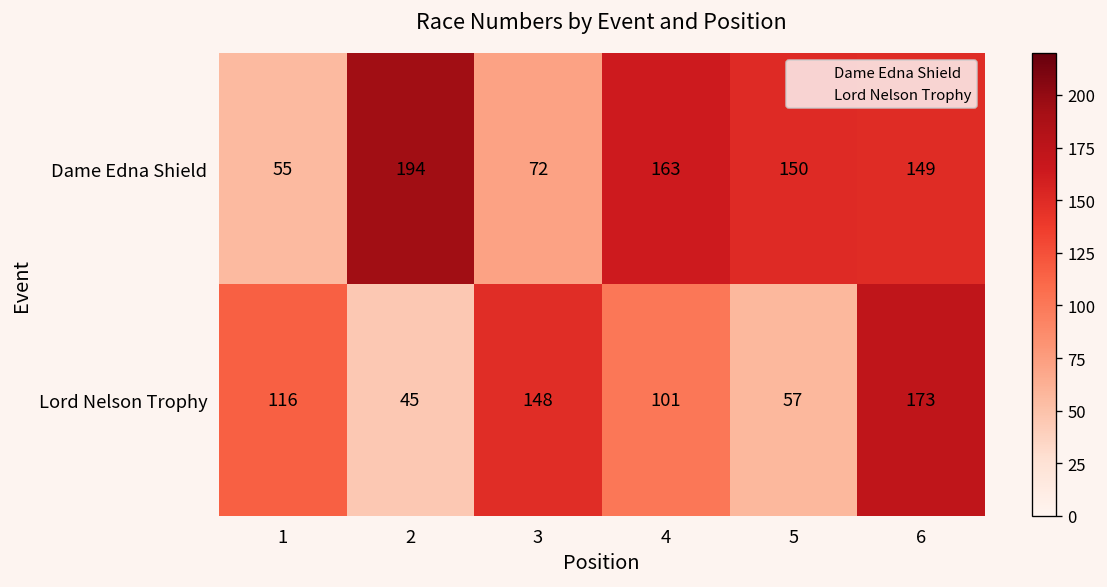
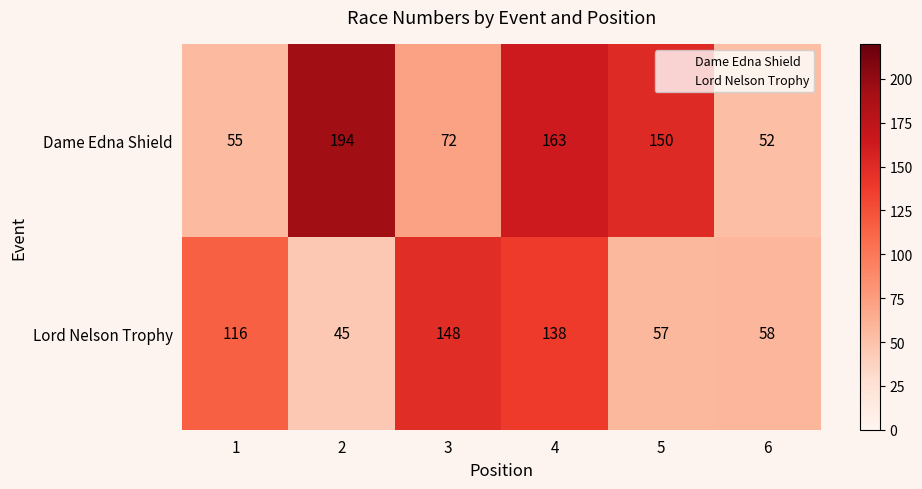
Dame Edna Shield, 6: 149 -> 52
Lord Nelson Trophy, 4: 101 -> 138
Lord Nelson Trophy, 6: 173 -> 58
